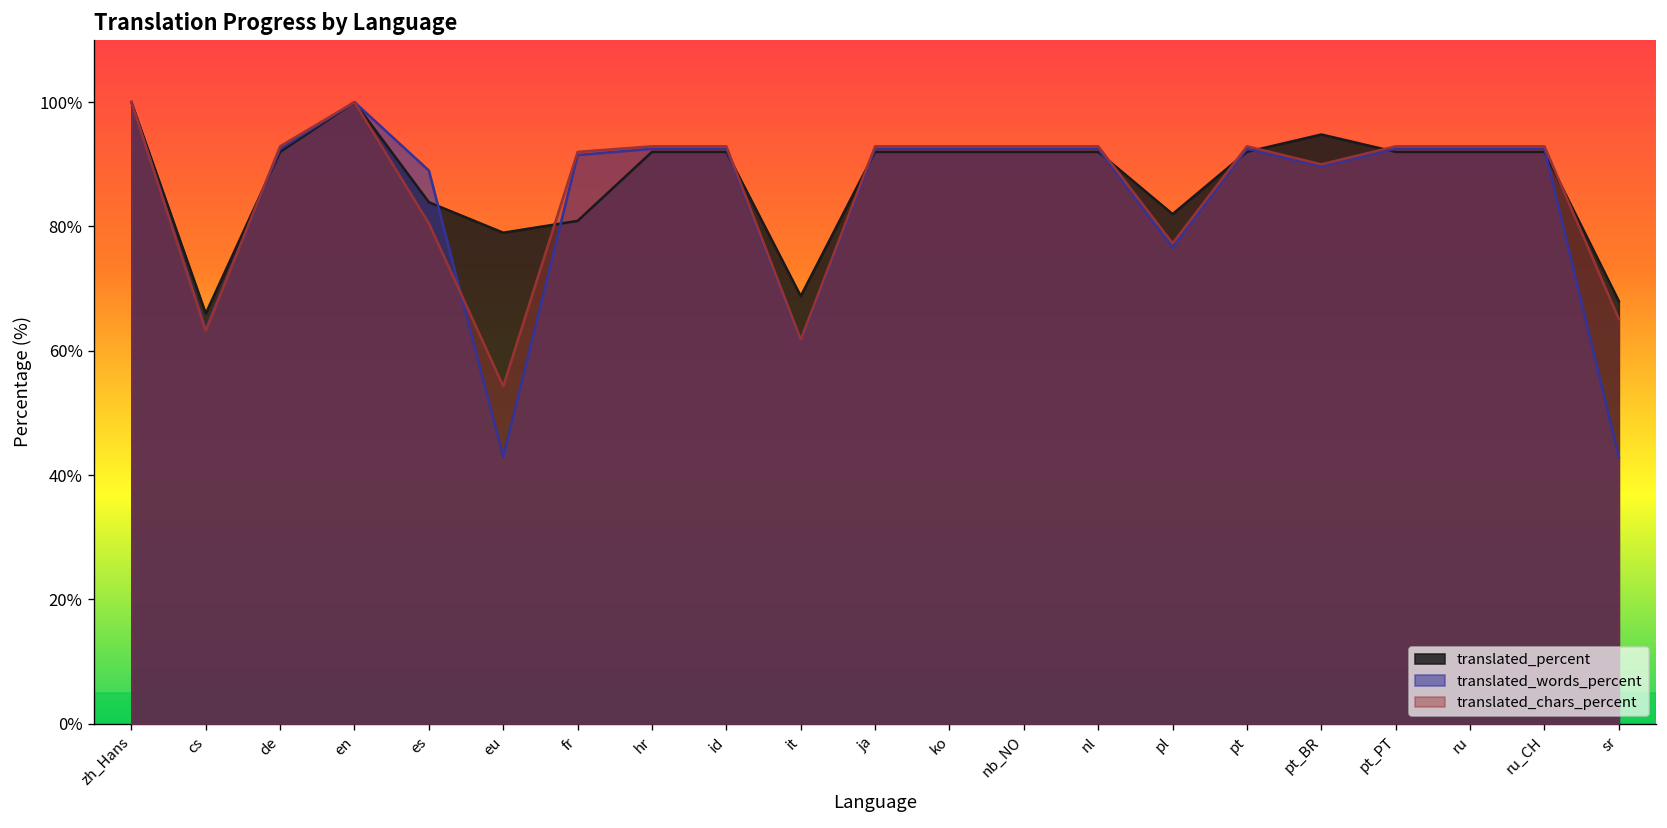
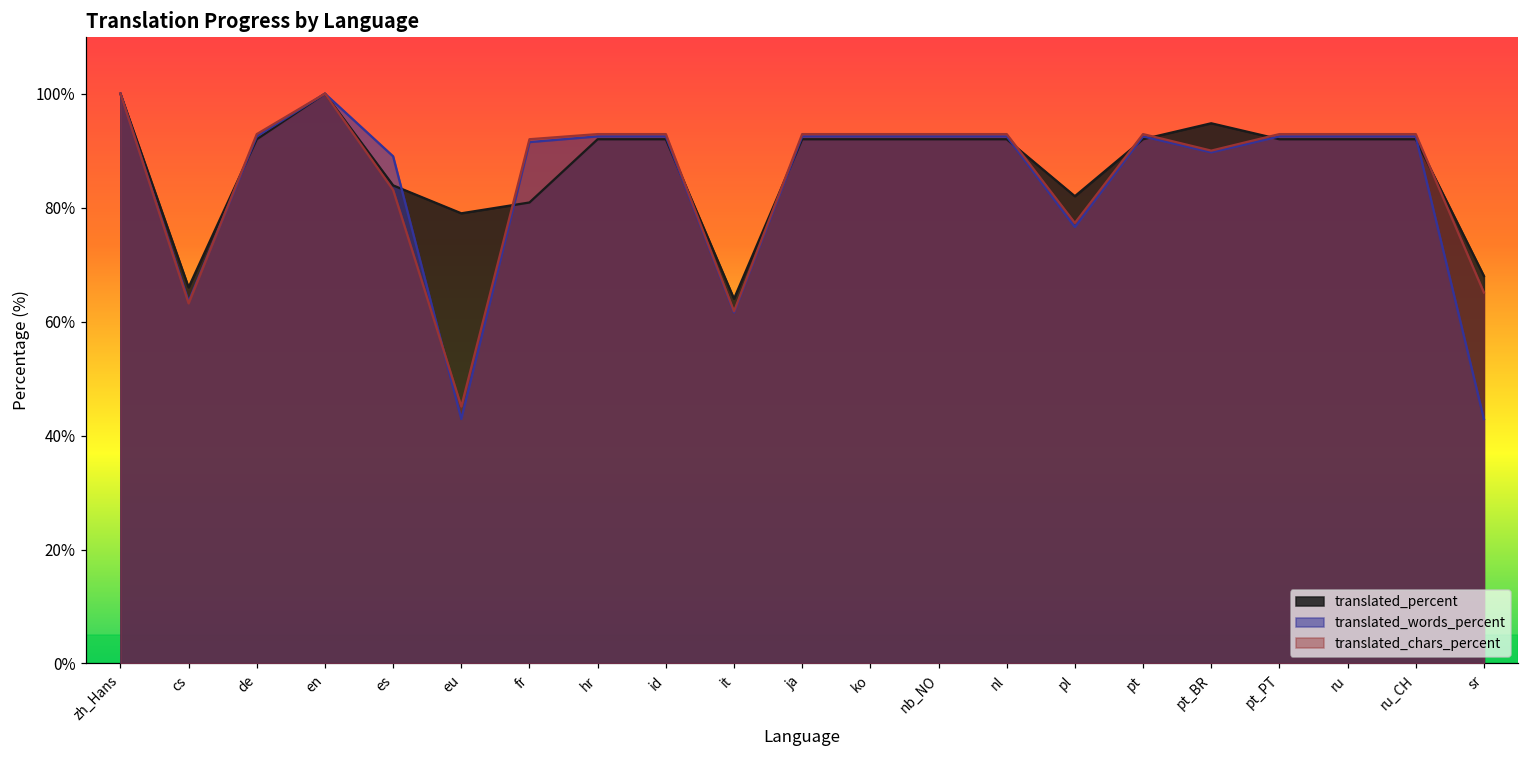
translated_chars_percent, es: 81% -> 83%
translated_chars_percent, eu: 54% -> 45%
translated_percent, it: 69% -> 64%
